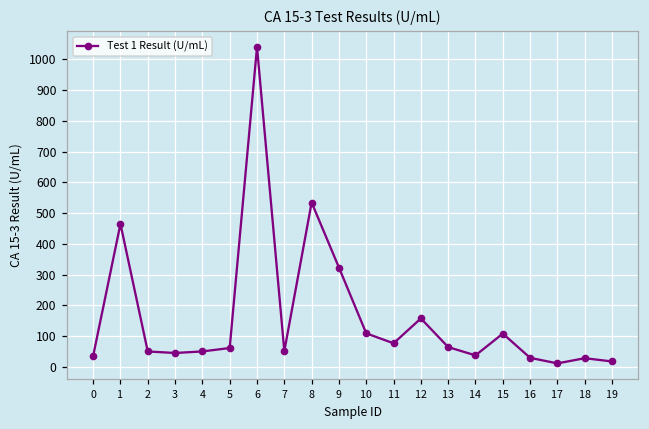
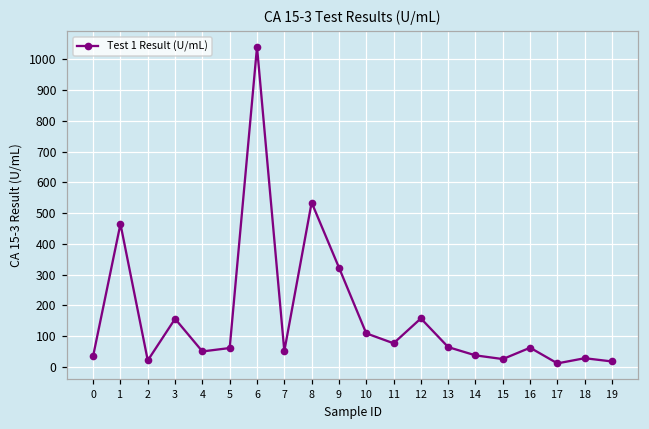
2: 50 -> 20
3: 50 -> 160
15: 110 -> 30
16: 30 -> 60
